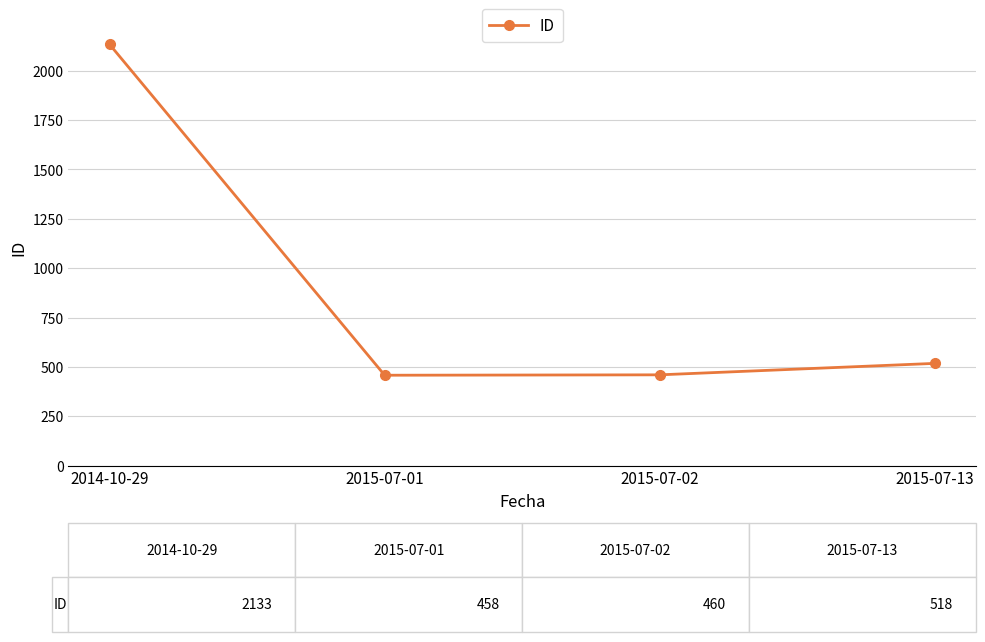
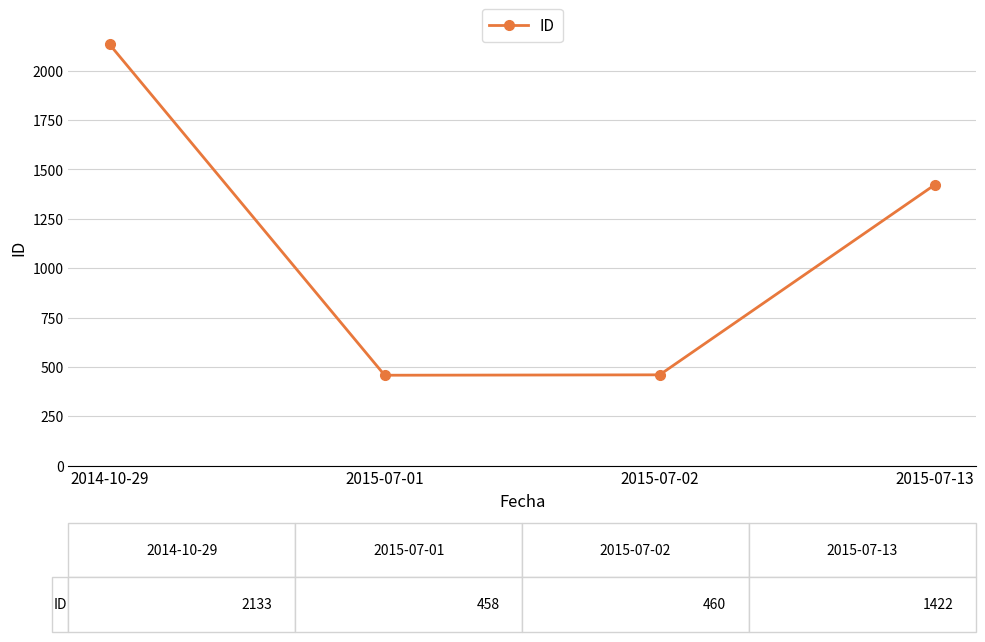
2015-07-13: 518 -> 1422
